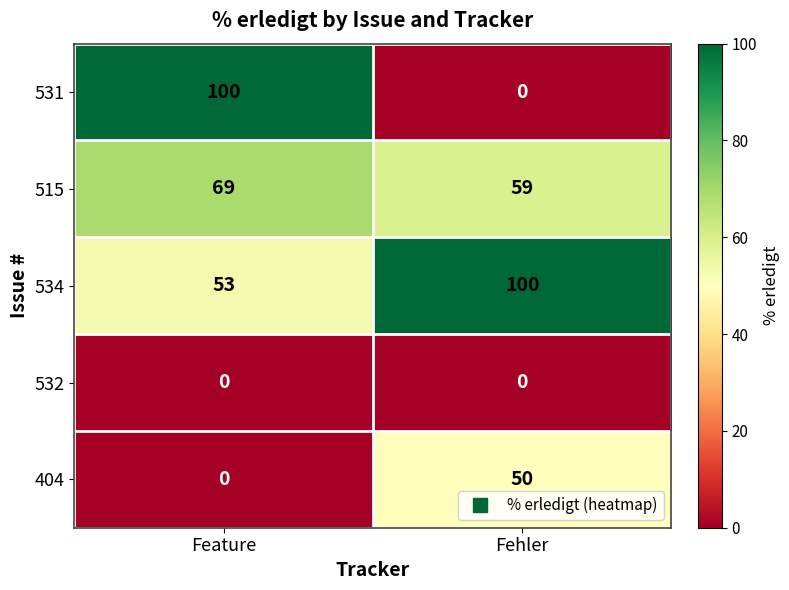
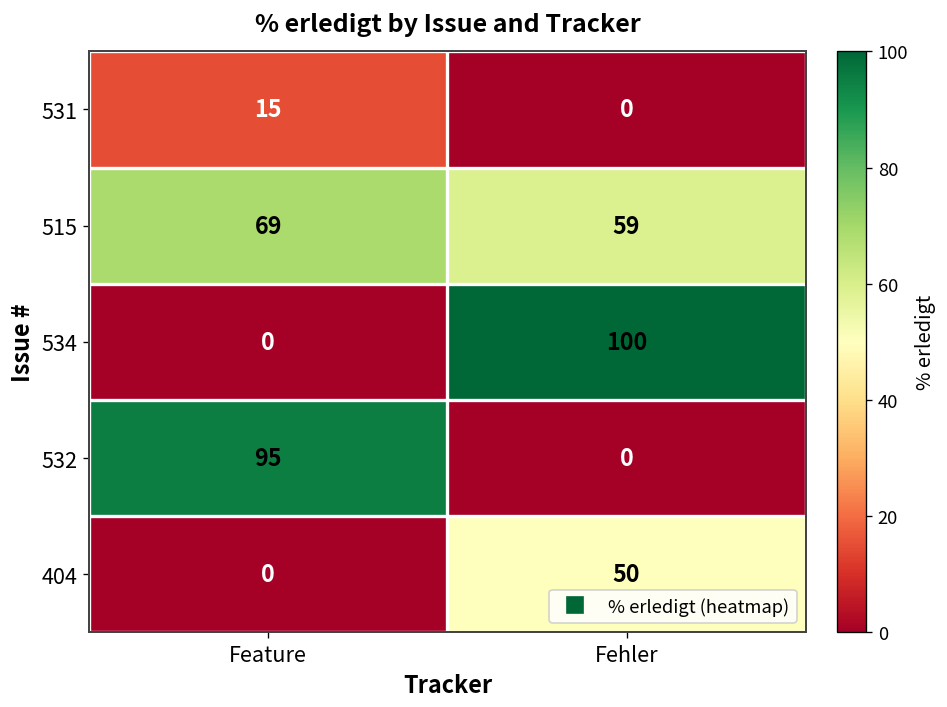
531, Feature: 100 -> 15
534, Feature: 53 -> 0
532, Feature: 0 -> 95
